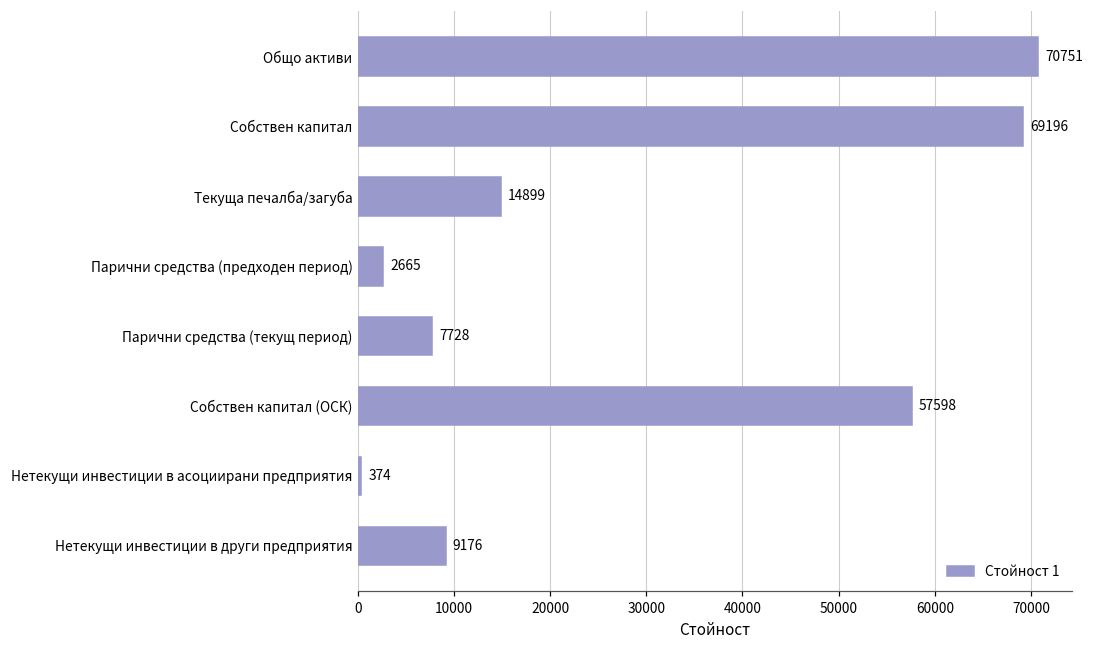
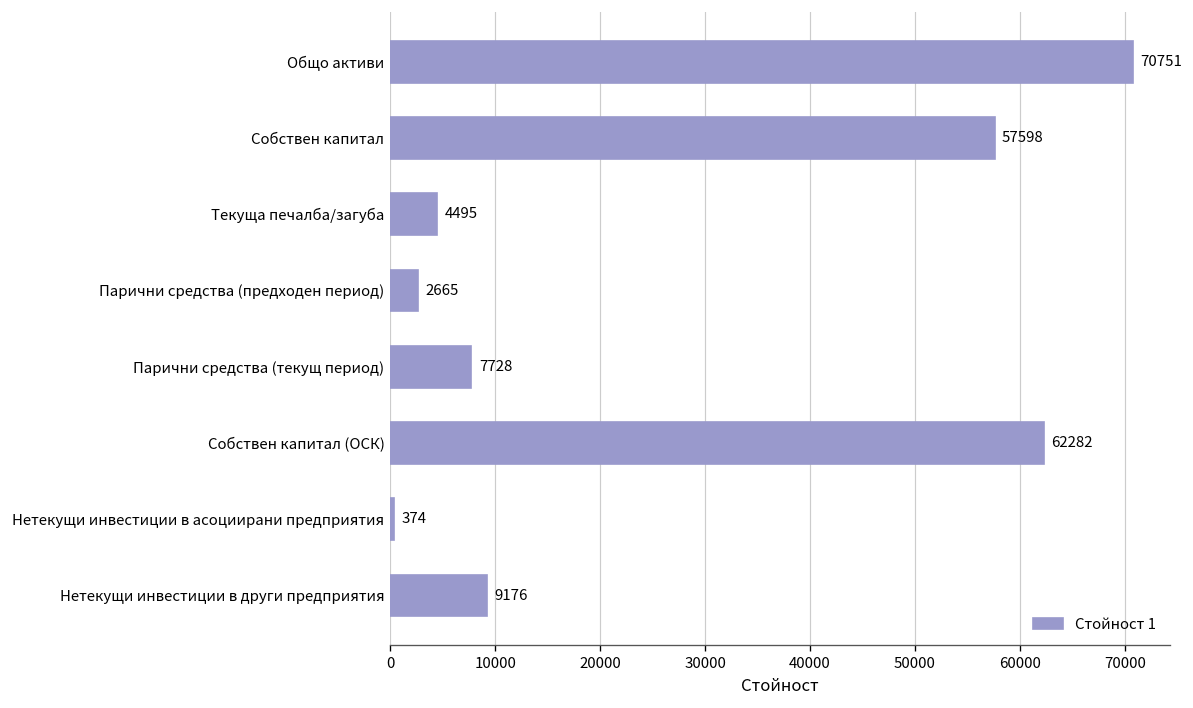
Собствен капитал: 69196 -> 57598
Текуща печалба/загуба: 14899 -> 4495
Собствен капитал (ОСК): 57598 -> 62282
